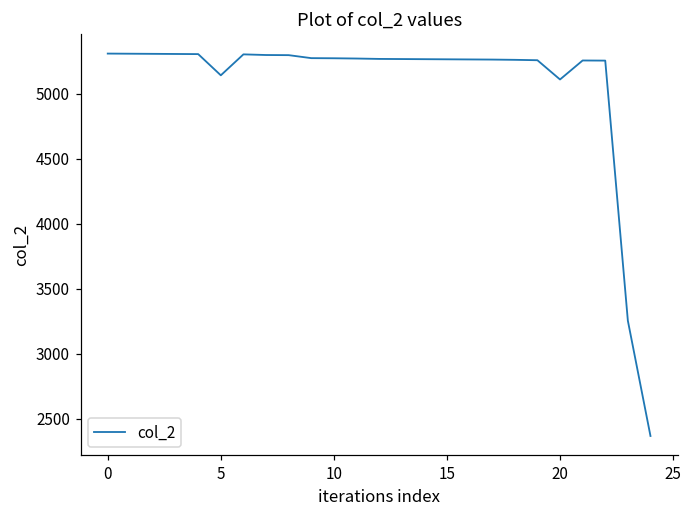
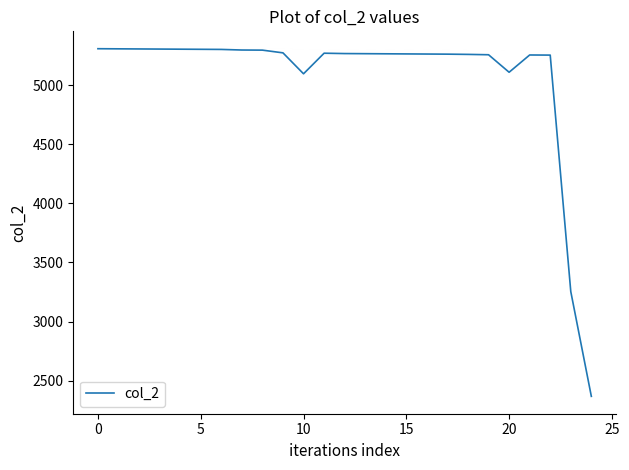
5: 5140 -> 5300
10: 5270 -> 5100
